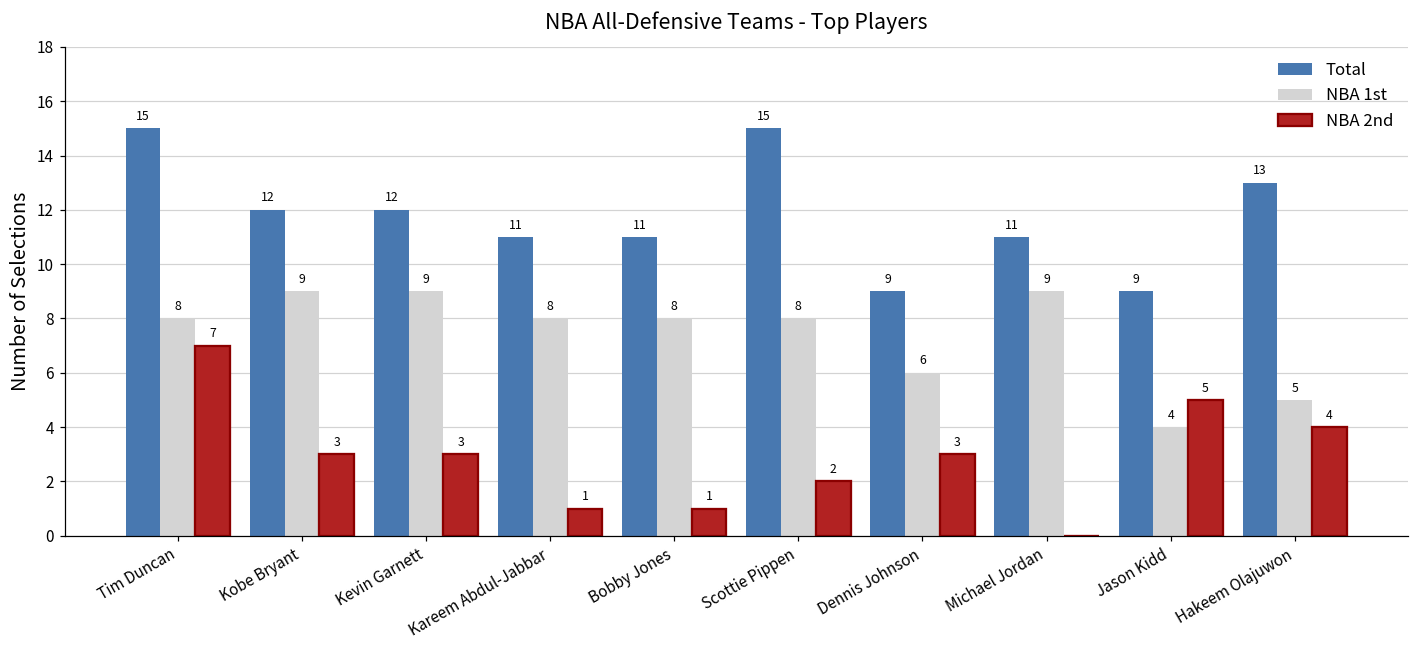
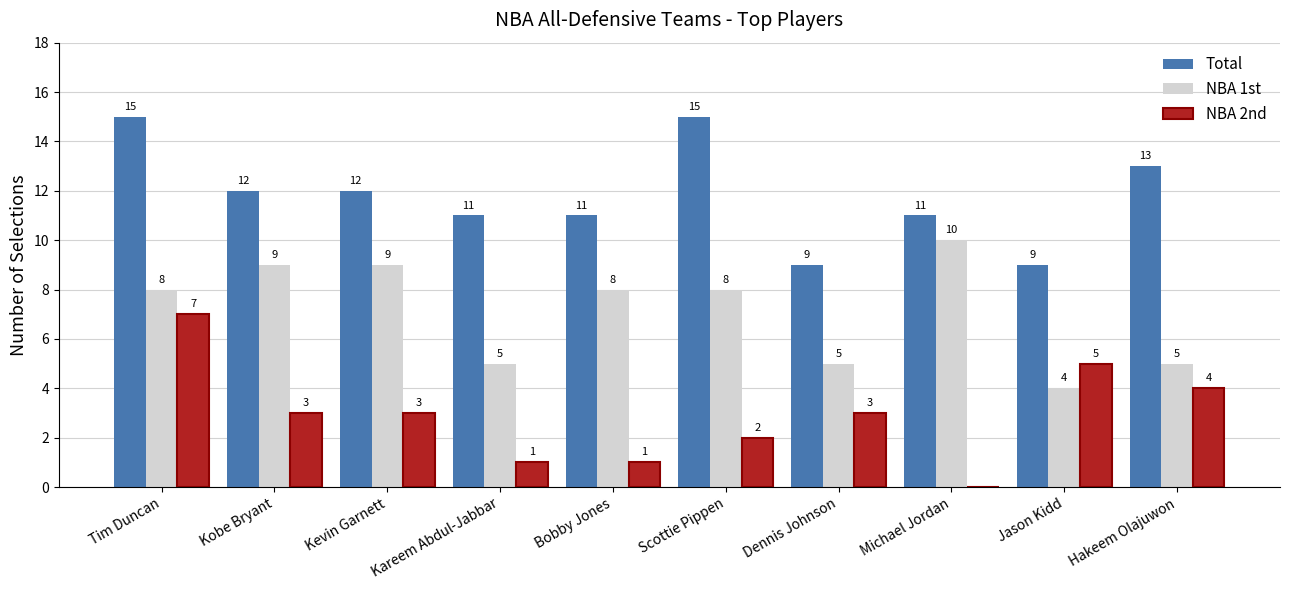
NBA 1st, Kareem Abdul-Jabbar: 8 -> 5
NBA 1st, Dennis Johnson: 6 -> 5
NBA 1st, Michael Jordan: 9 -> 10
